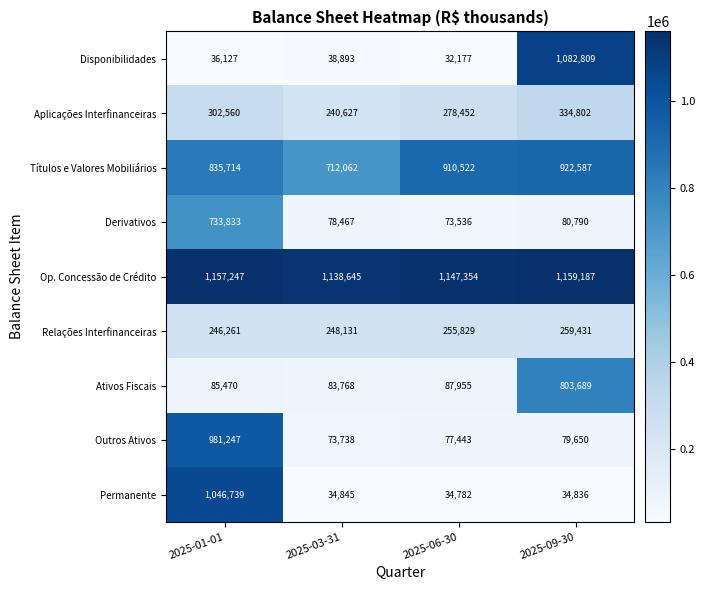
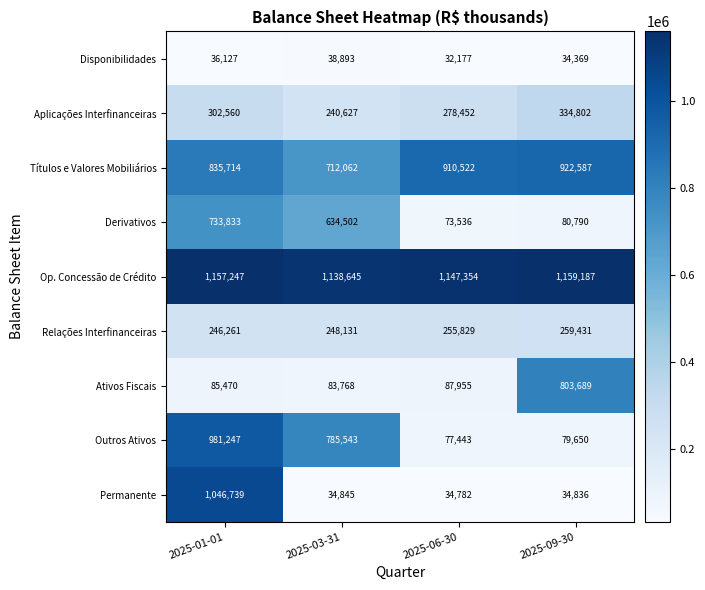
Disponibilidades, 2025-09-30: 1,082,809 -> 34,369
Derivativos, 2025-03-31: 78,467 -> 634,502
Outros Ativos, 2025-03-31: 73,738 -> 785,543
